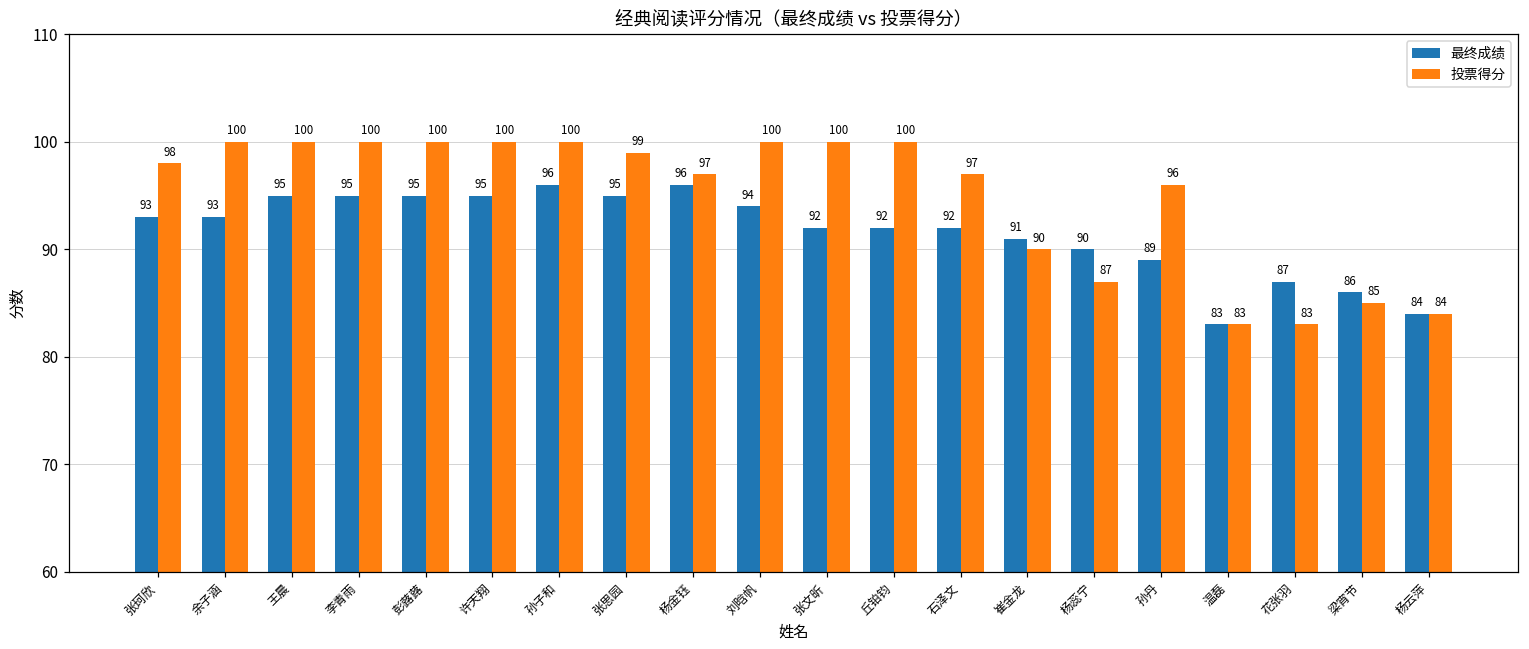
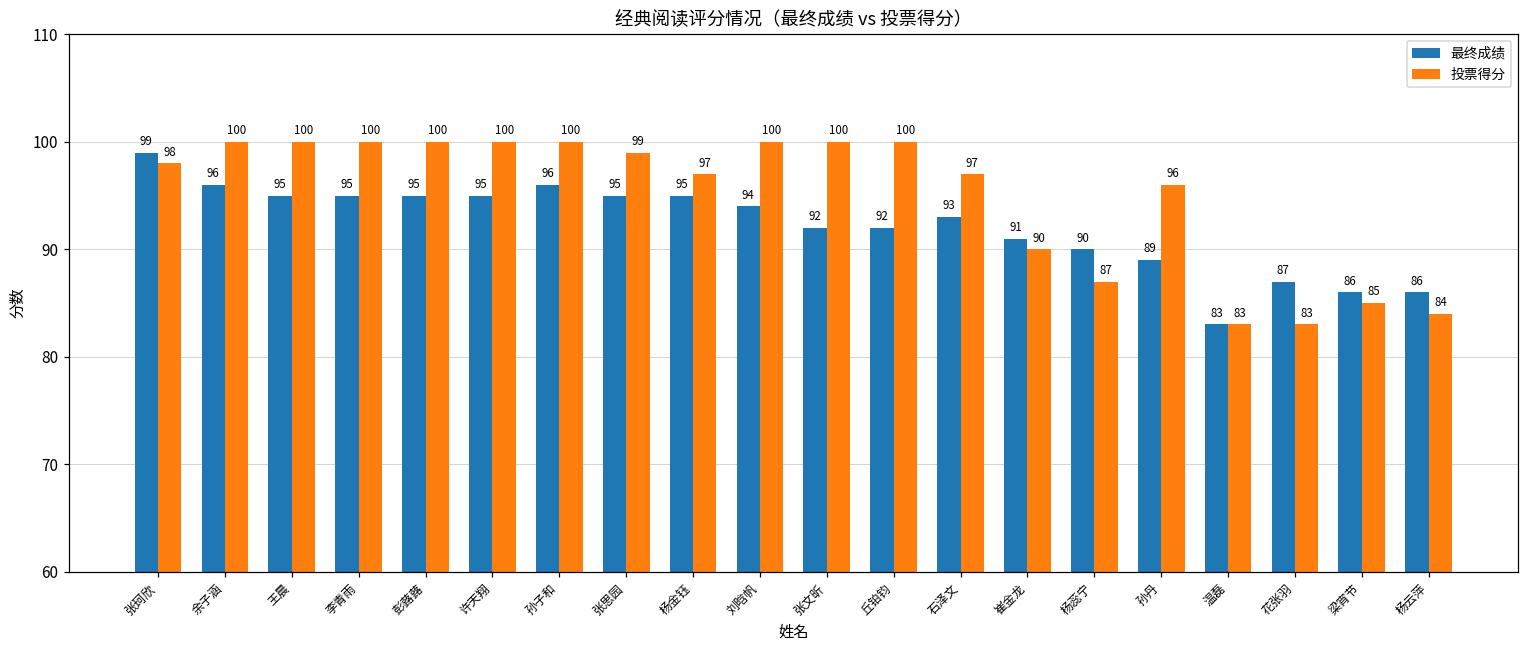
最终成绩, 张珂欣: 93 -> 99
最终成绩, 余子涵: 93 -> 96
最终成绩, 杨金钰: 96 -> 95
最终成绩, 石泽文: 92 -> 93
最终成绩, 杨云萍: 84 -> 86
